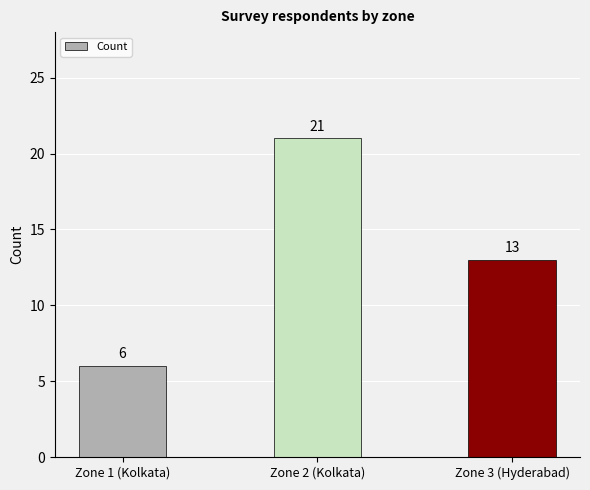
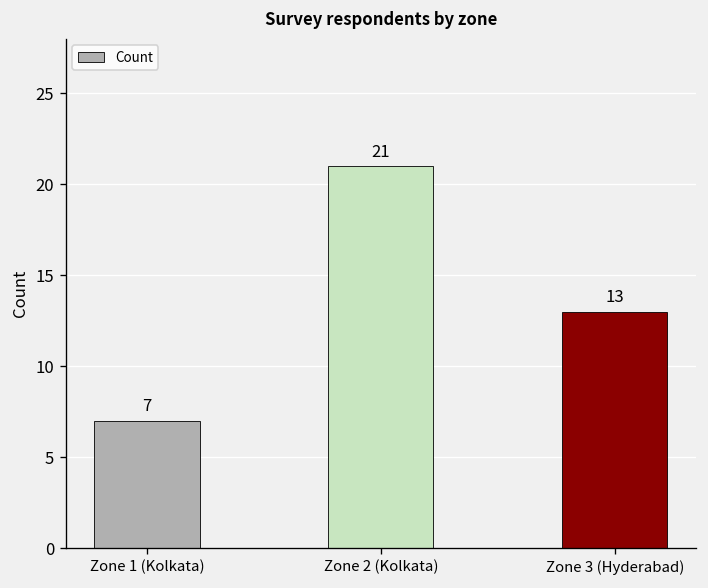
Zone 1 (Kolkata): 6 -> 7
